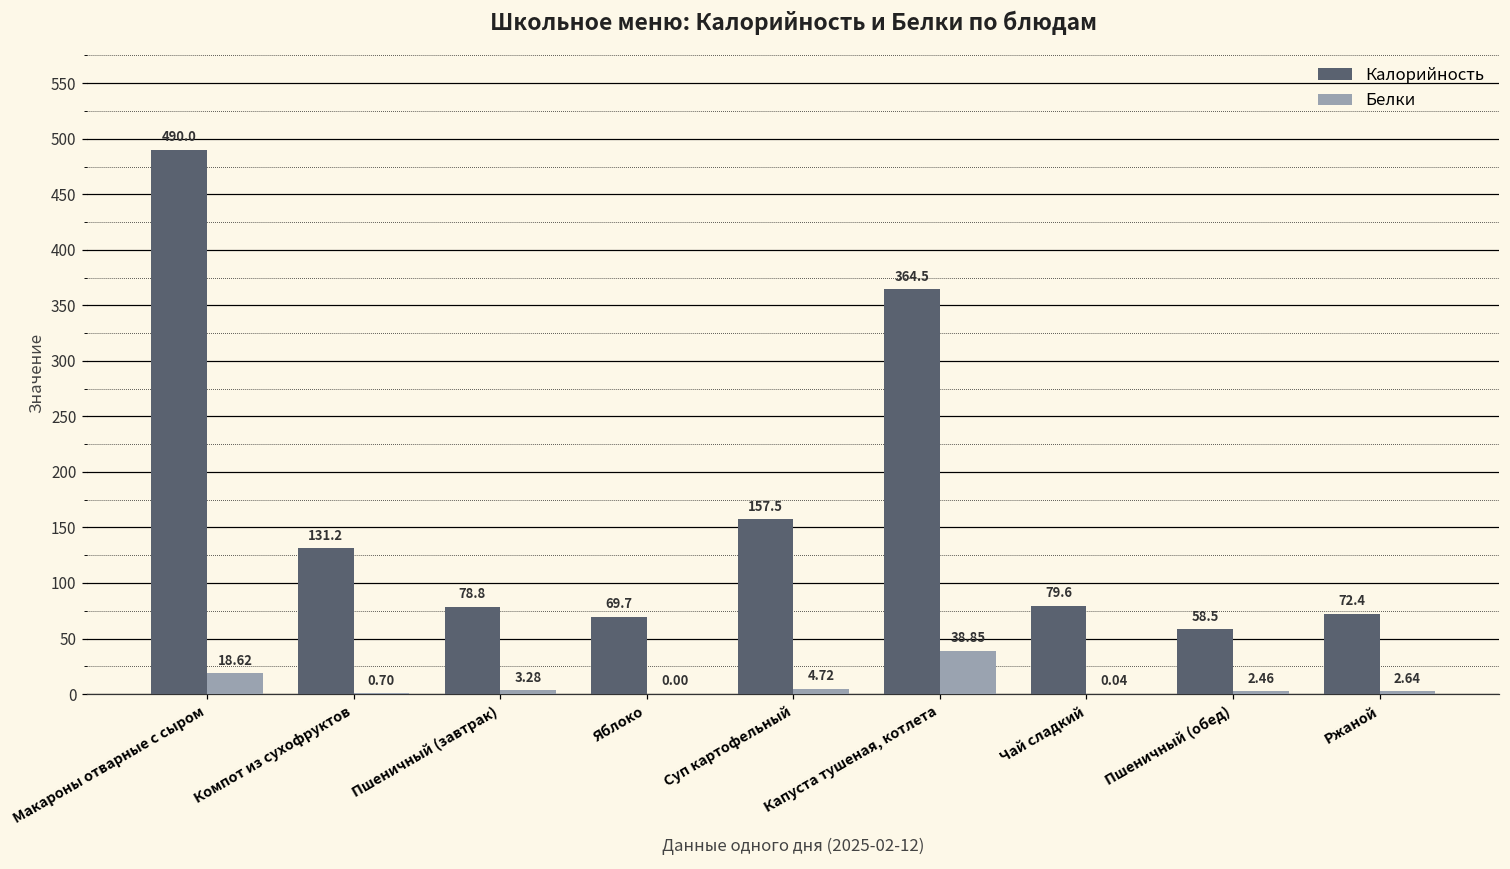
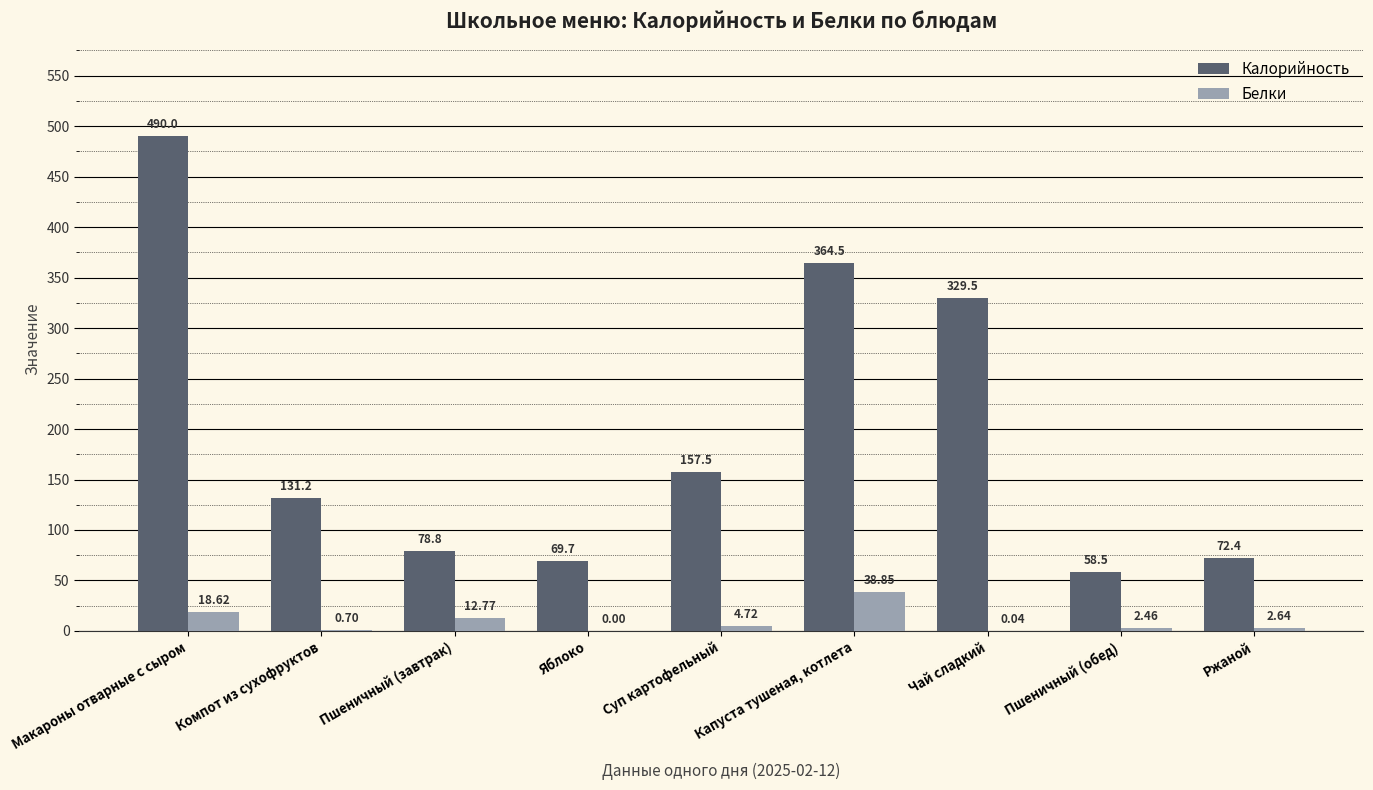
Белки, Пшеничный (завтрак): 3.28 -> 12.77
Калорийность, Чай сладкий: 79.6 -> 329.5
